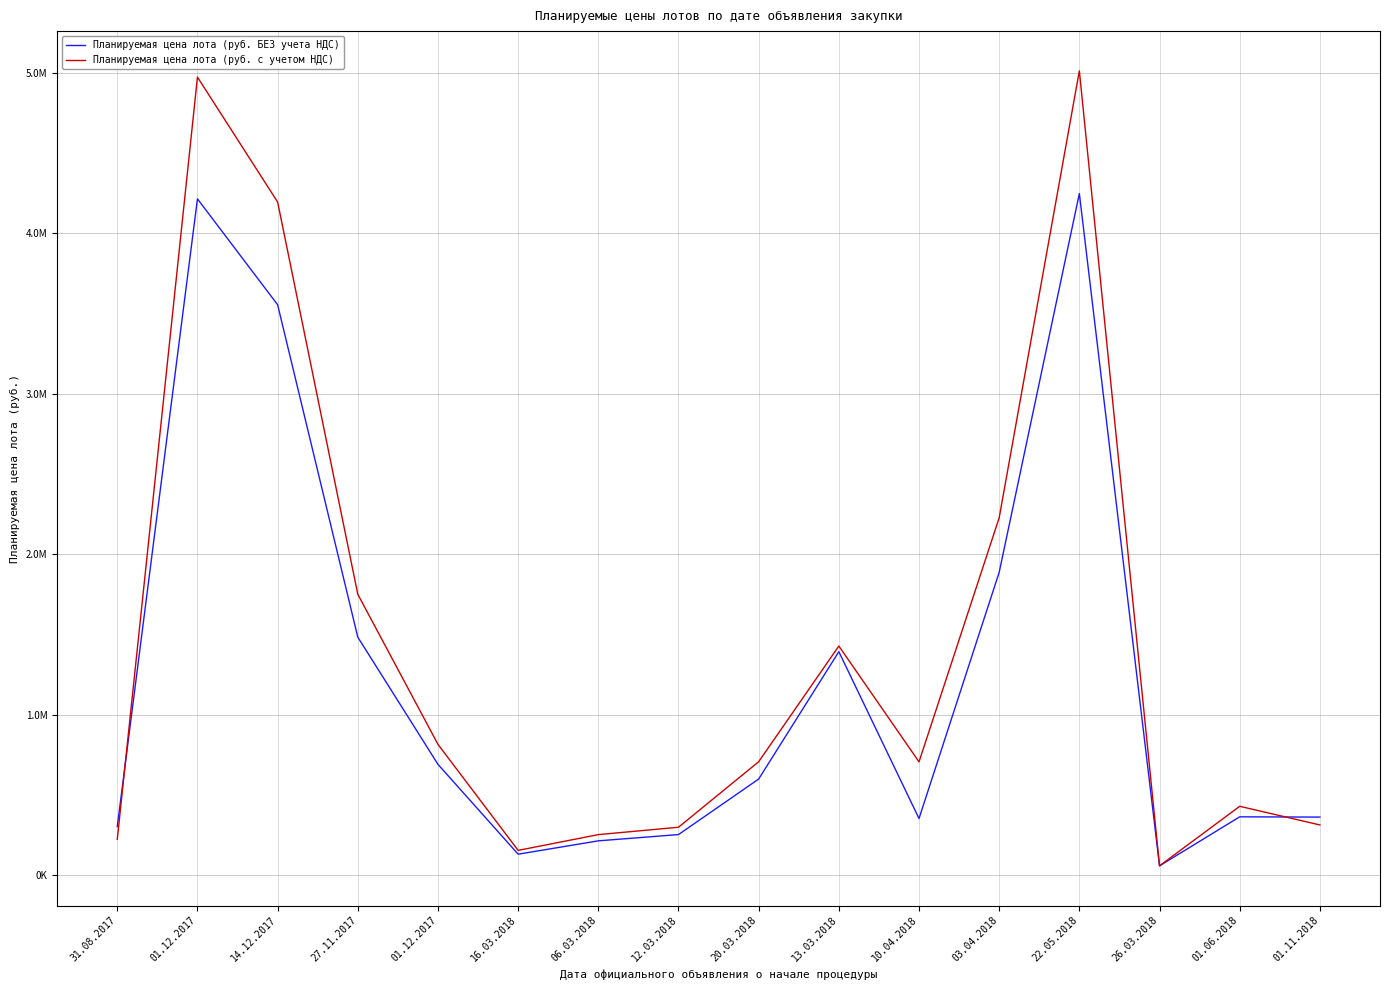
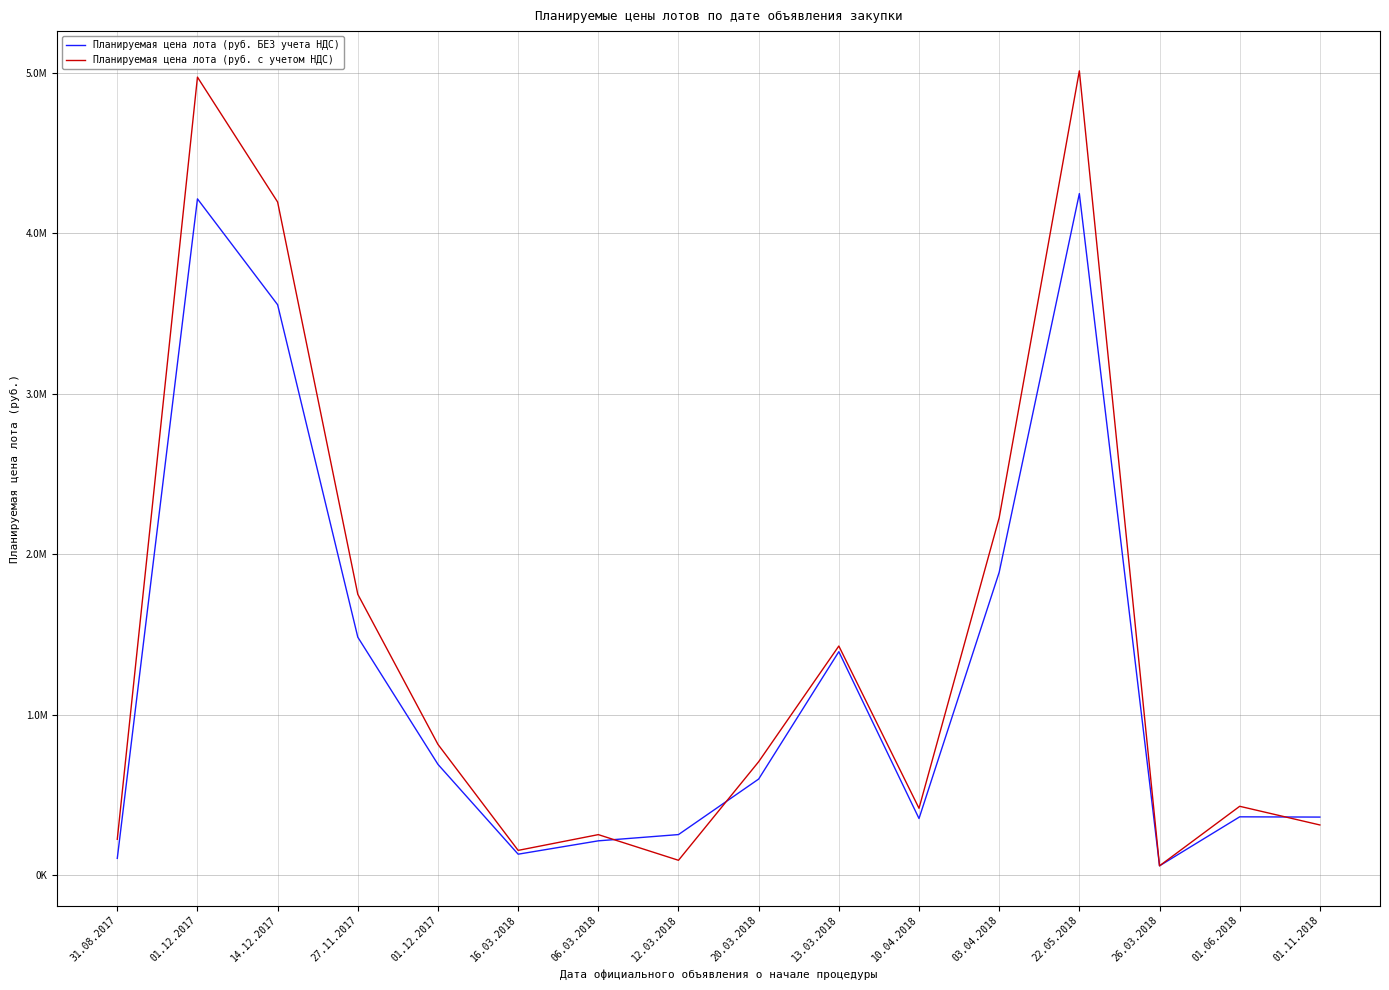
Планируемая цена лота (руб. БЕЗ учета НДС), 31.08.2017: 300000 -> 110000
Планируемая цена лота (руб. с учетом НДС), 12.03.2018: 300000 -> 90000
Планируемая цена лота (руб. с учетом НДС), 10.04.2018: 710000 -> 420000
